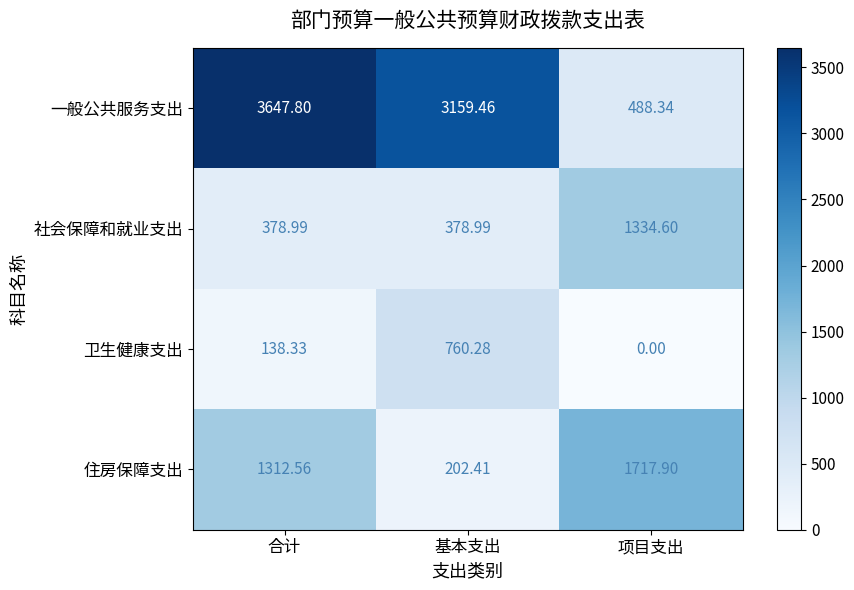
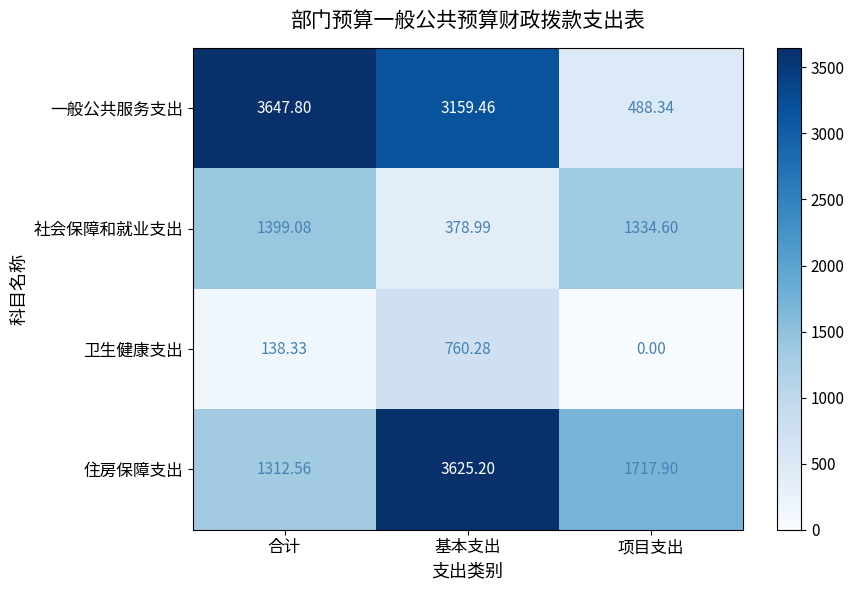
社会保障和就业支出, 合计: 378.99 -> 1399.08
住房保障支出, 基本支出: 202.41 -> 3625.20
